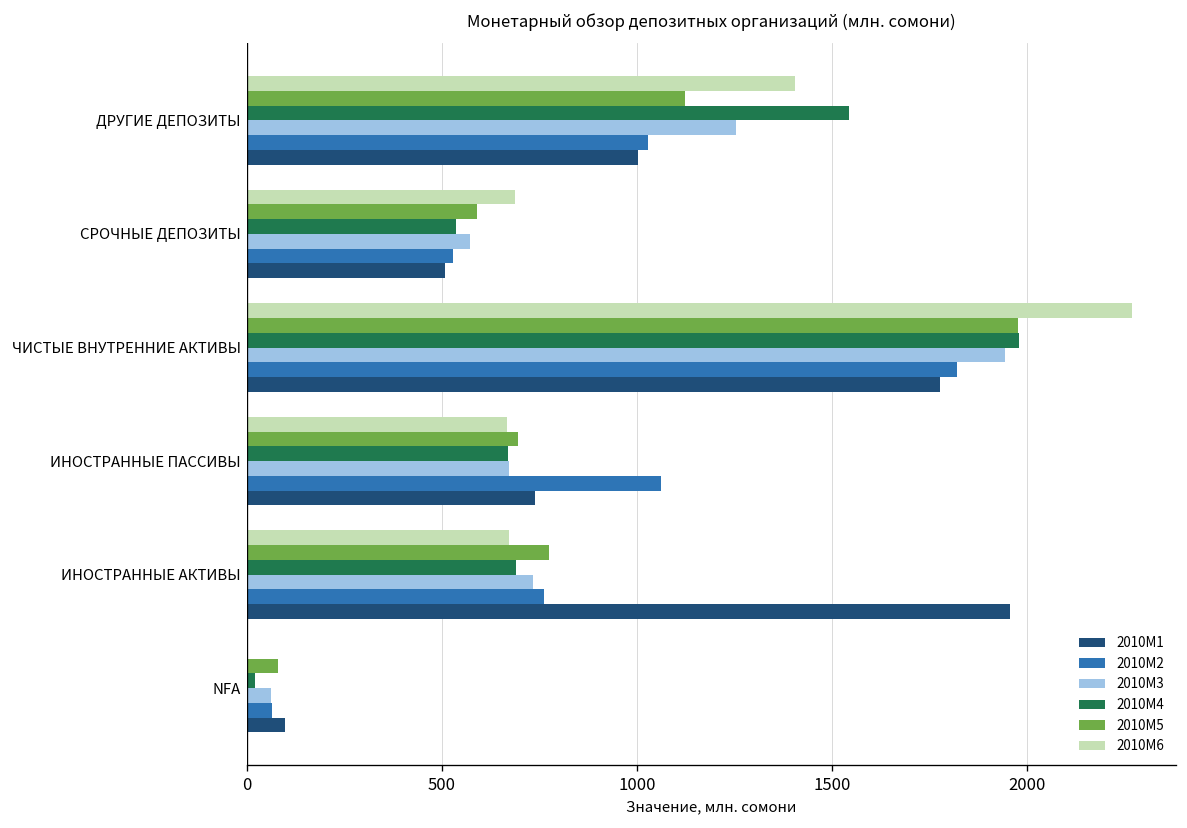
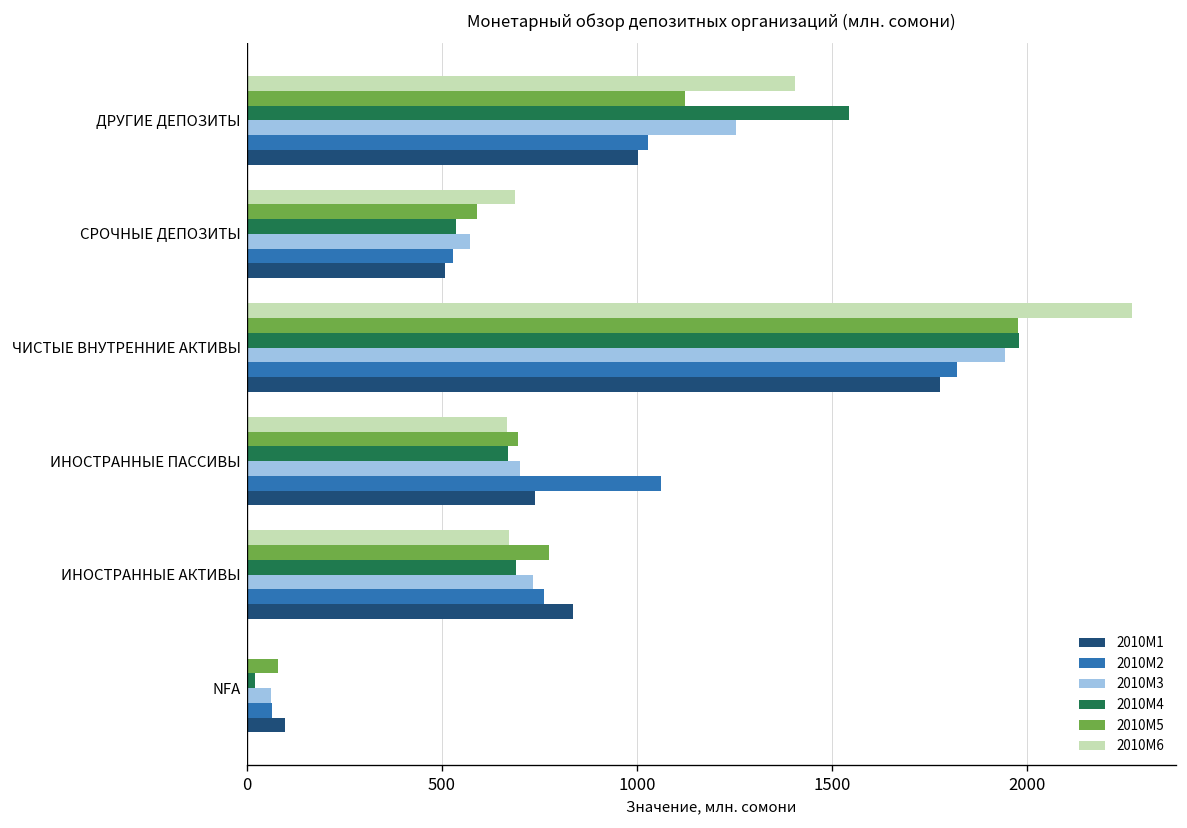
2010M3, ИНОСТРАННЫЕ ПАССИВЫ: 670 -> 700
2010M1, ИНОСТРАННЫЕ АКТИВЫ: 1960 -> 840
